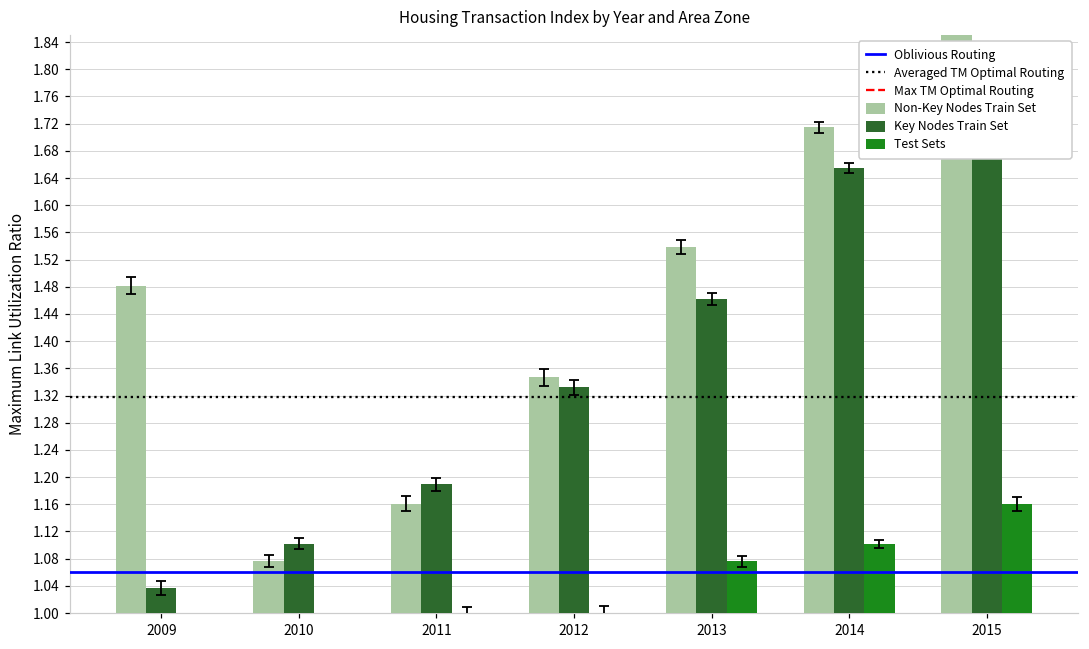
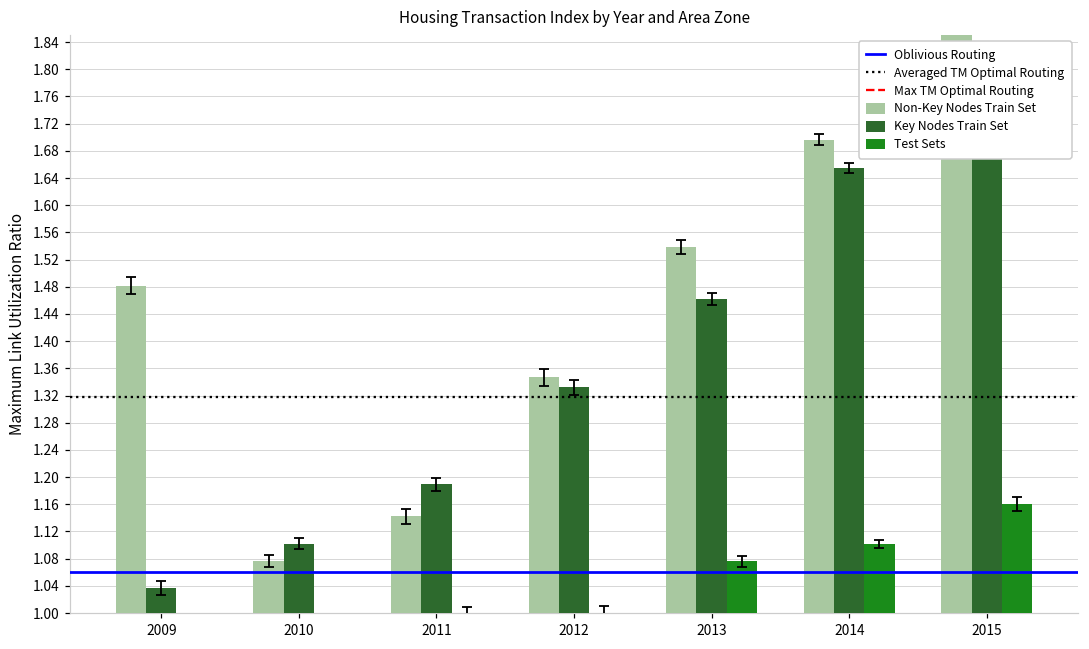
Non-Key Nodes Train Set, 2011: 1.16 -> 1.14
Non-Key Nodes Train Set, 2014: 1.71 -> 1.70
